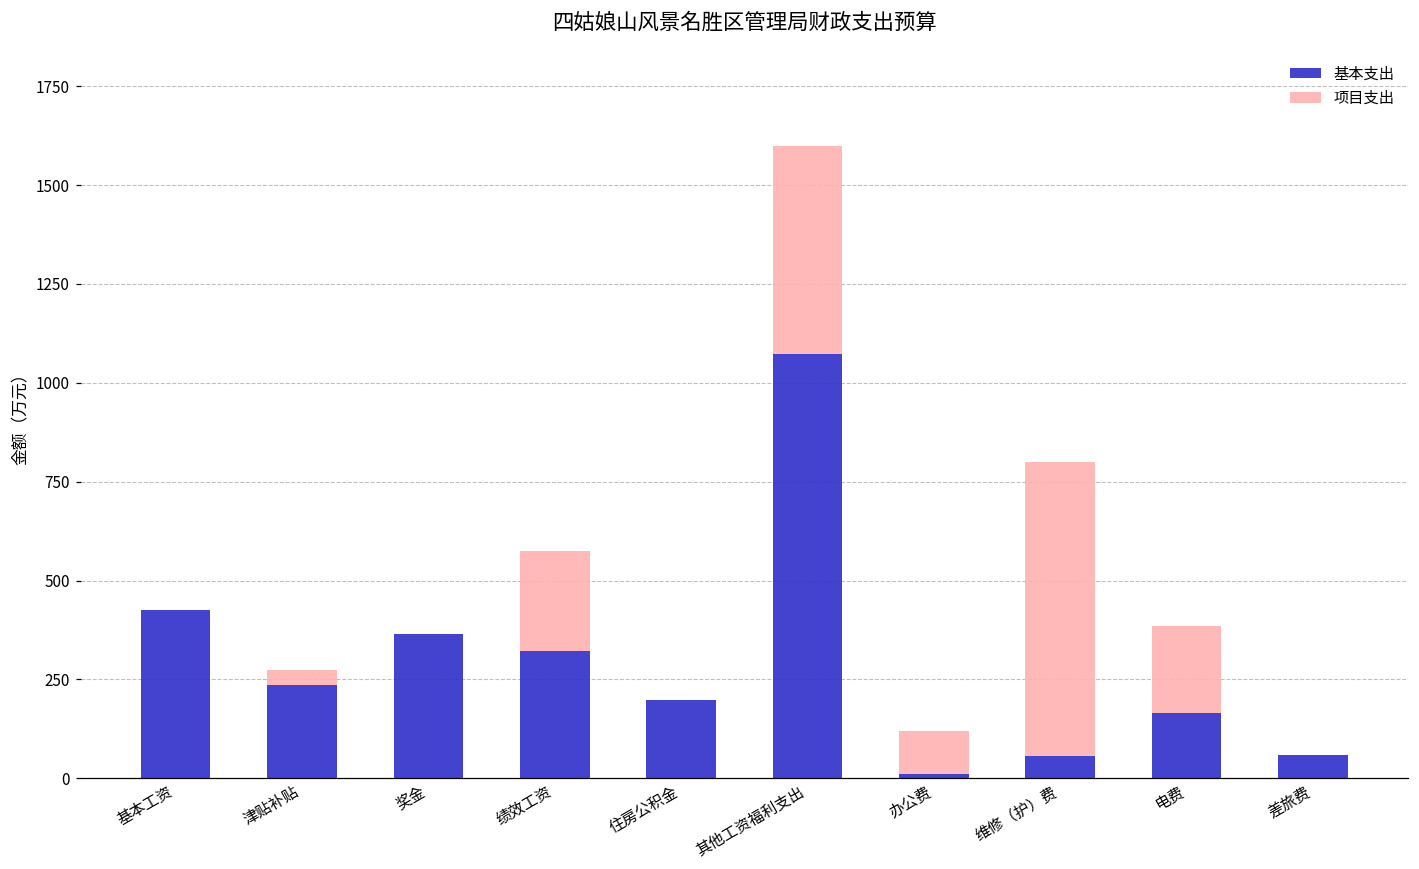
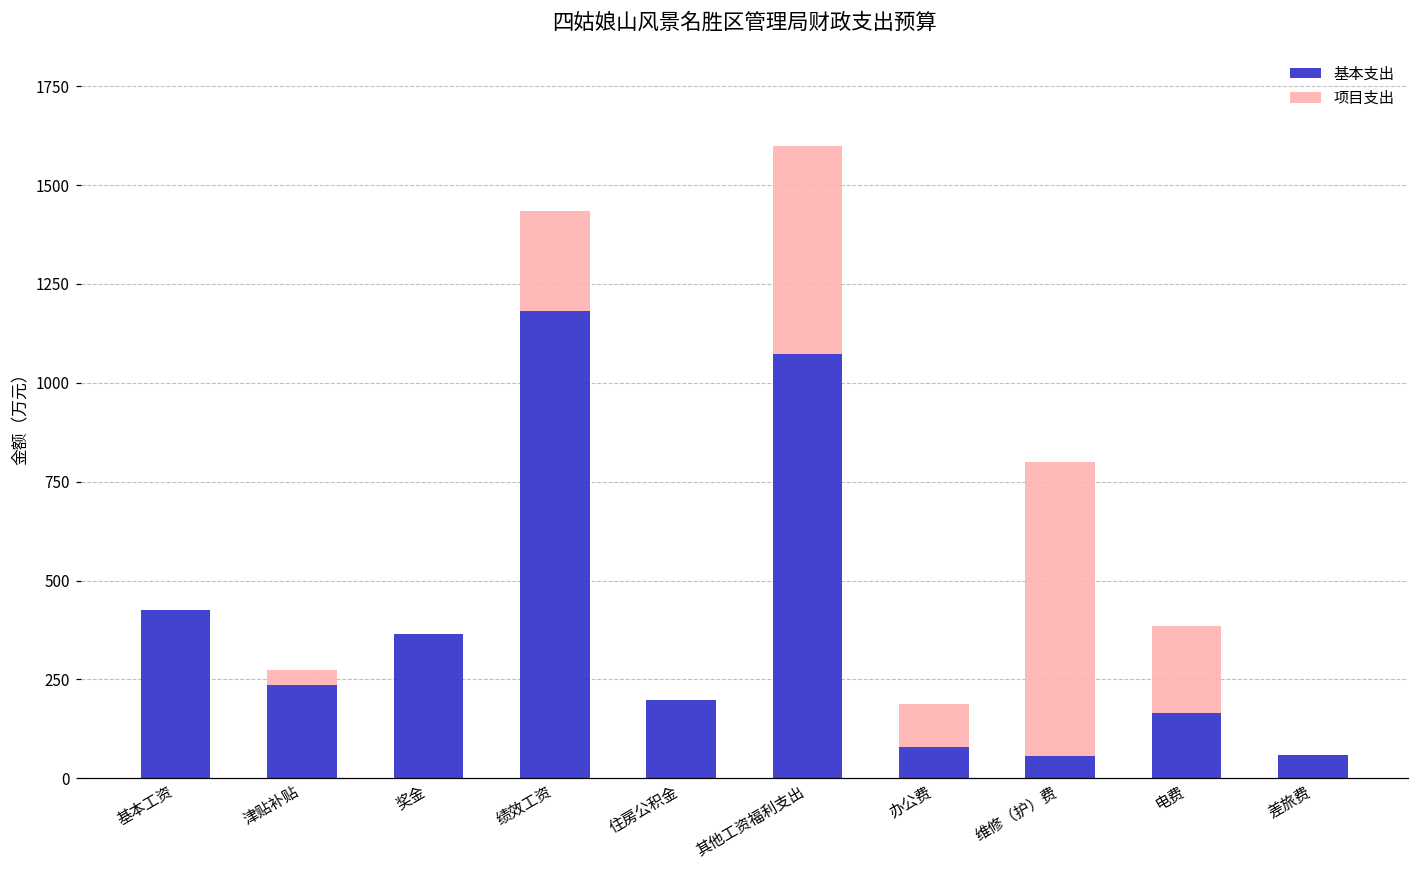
基本支出, 绩效工资: 320 -> 1180
基本支出, 办公费: 10 -> 80
